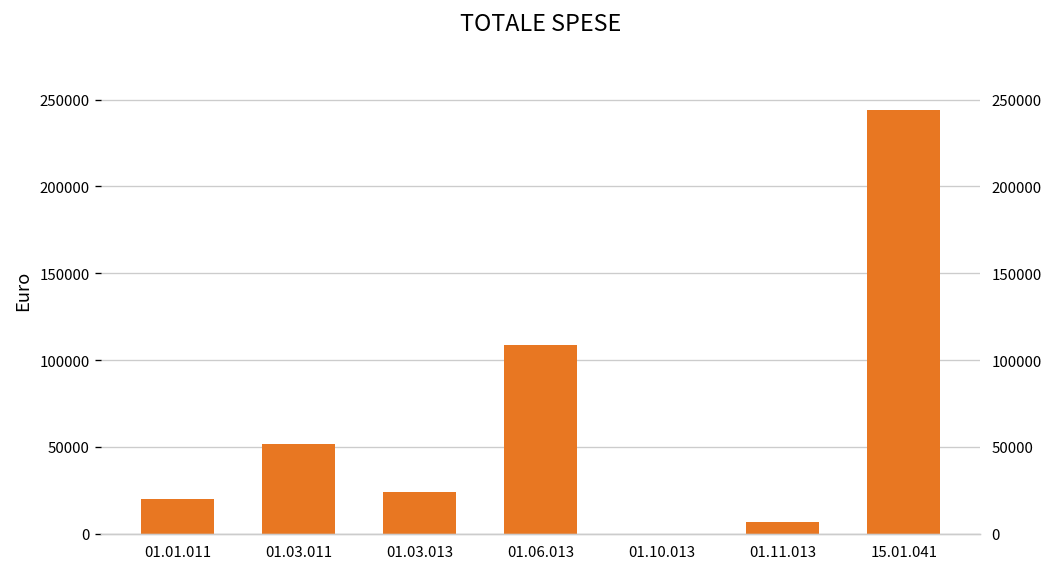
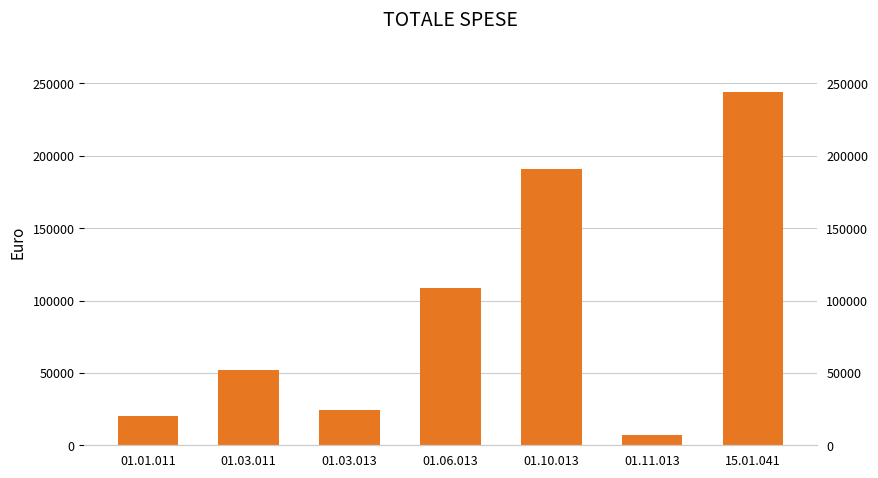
01.10.013: 0 -> 191000
